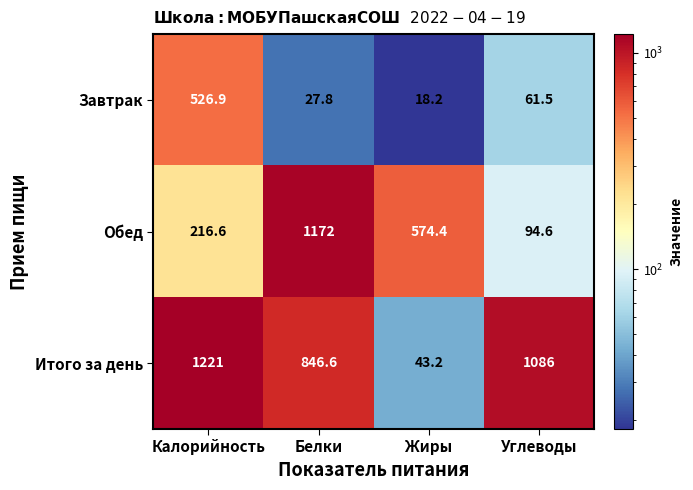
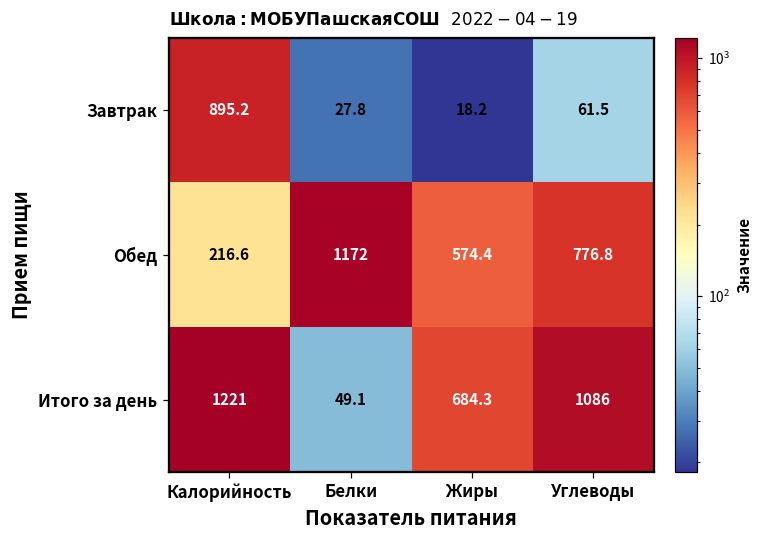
Завтрак, Калорийность: 526.9 -> 895.2
Обед, Углеводы: 94.6 -> 776.8
Итого за день, Белки: 846.6 -> 49.1
Итого за день, Жиры: 43.2 -> 684.3
